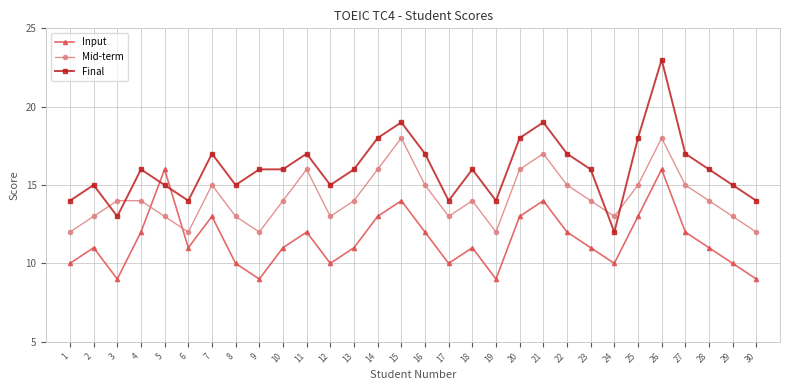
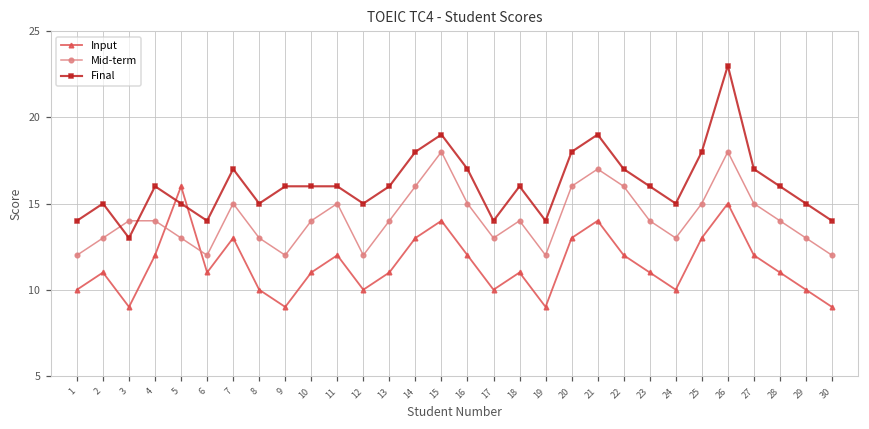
Mid-term, 11: 16 -> 15
Final, 11: 17 -> 16
Mid-term, 12: 13 -> 12
Mid-term, 22: 15 -> 16
Final, 24: 12 -> 15
Input, 26: 16 -> 15
